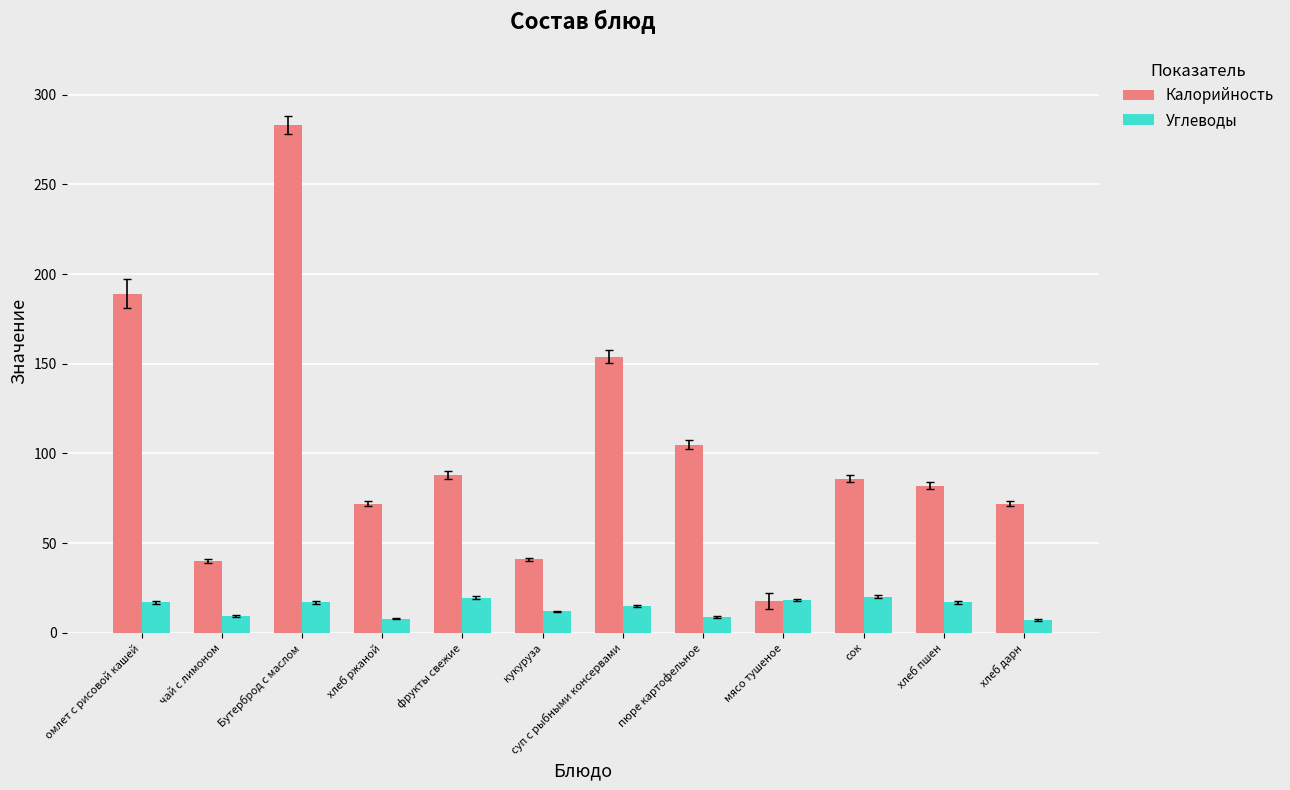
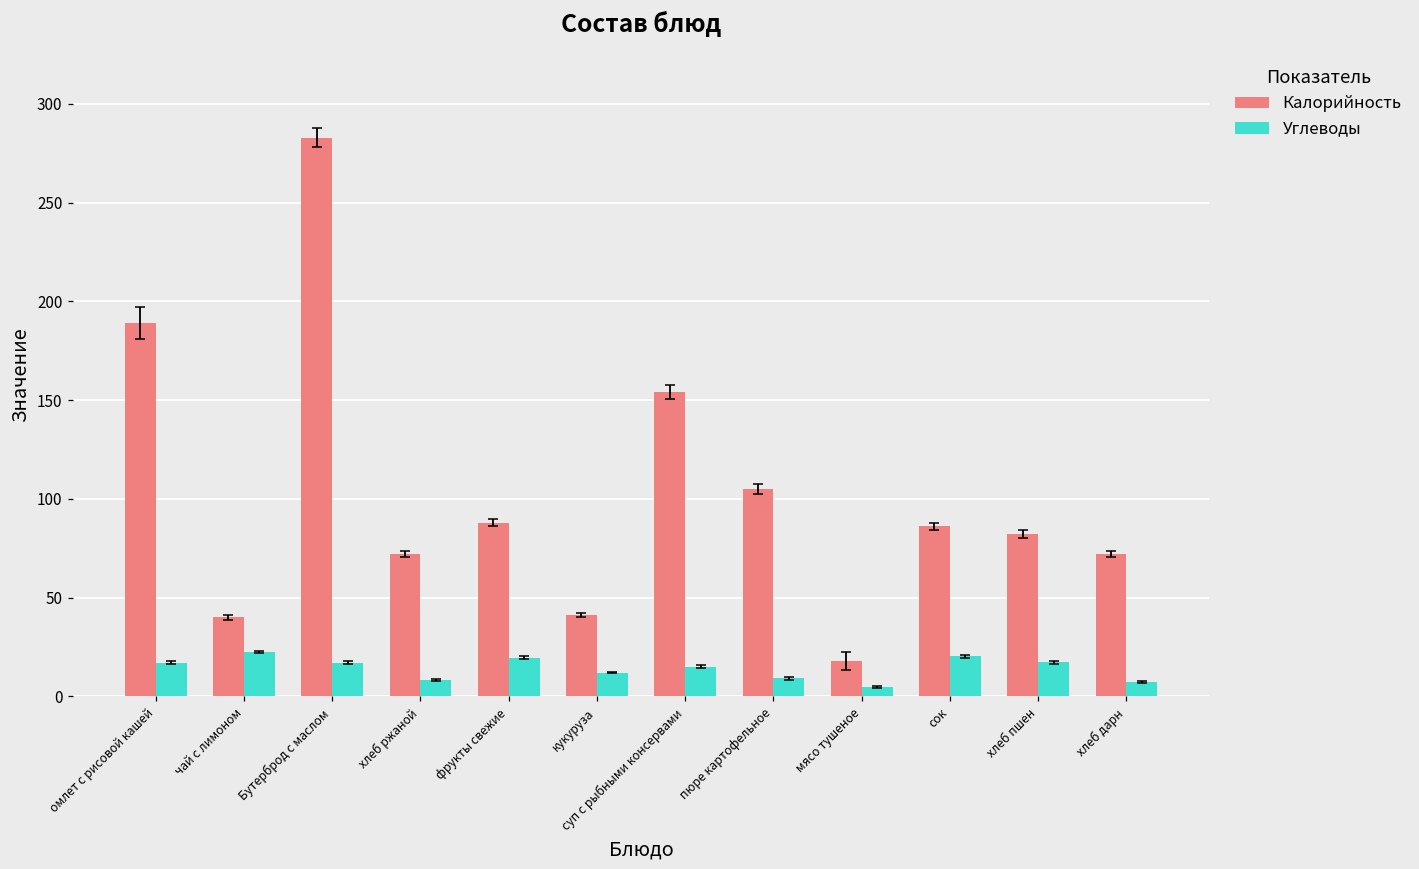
Углеводы, чай с лимоном: 10 -> 22
Углеводы, мясо тушеное: 18 -> 5
